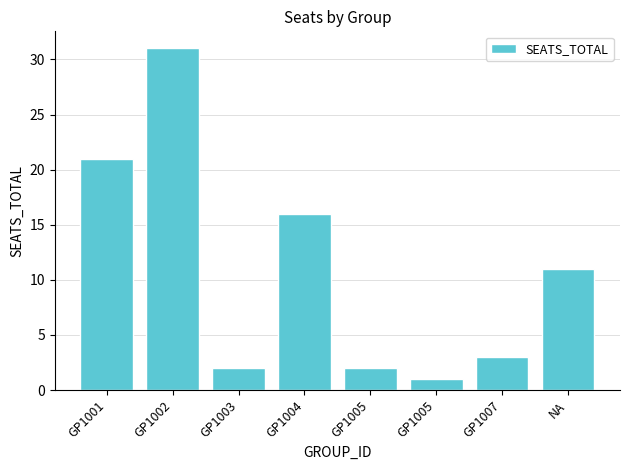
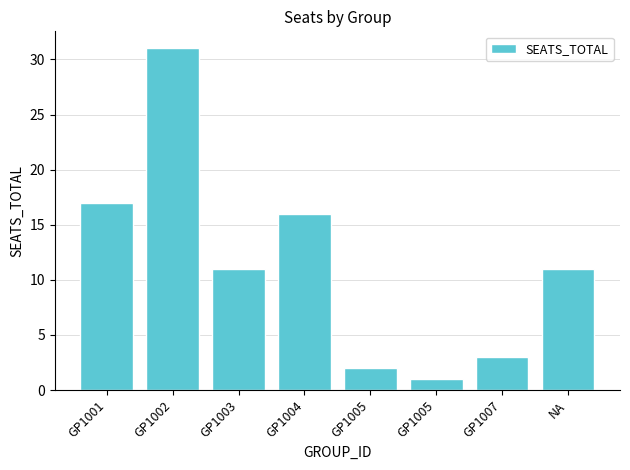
GP1001: 21 -> 17
GP1003: 2 -> 11
